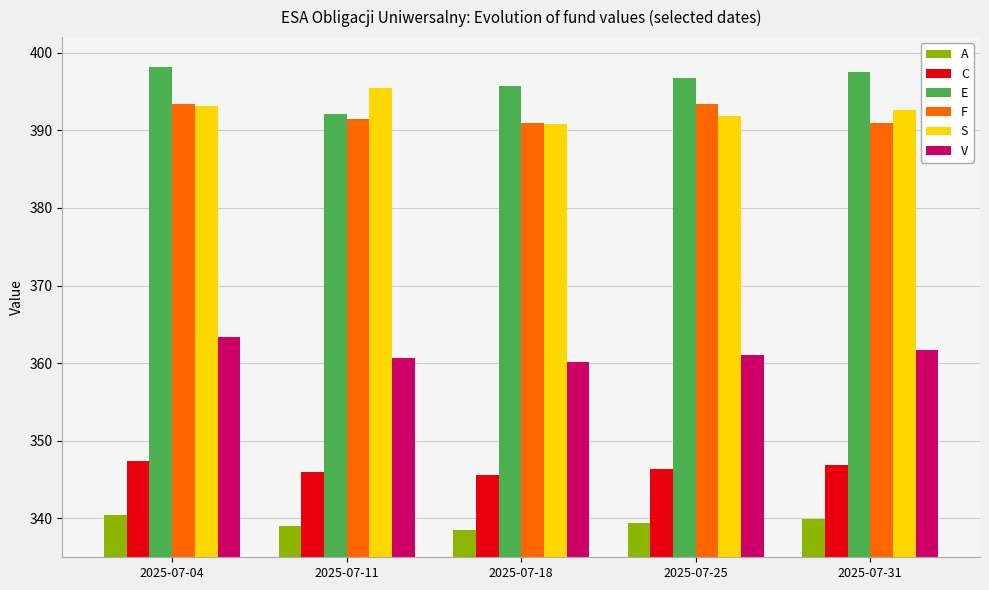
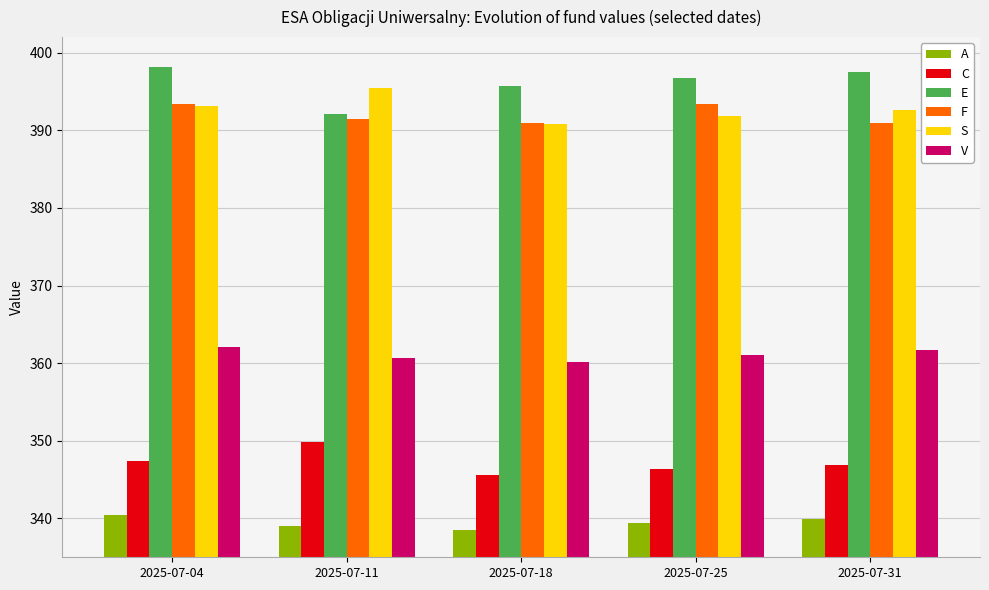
V, 2025-07-04: 363 -> 362
C, 2025-07-11: 346 -> 350
